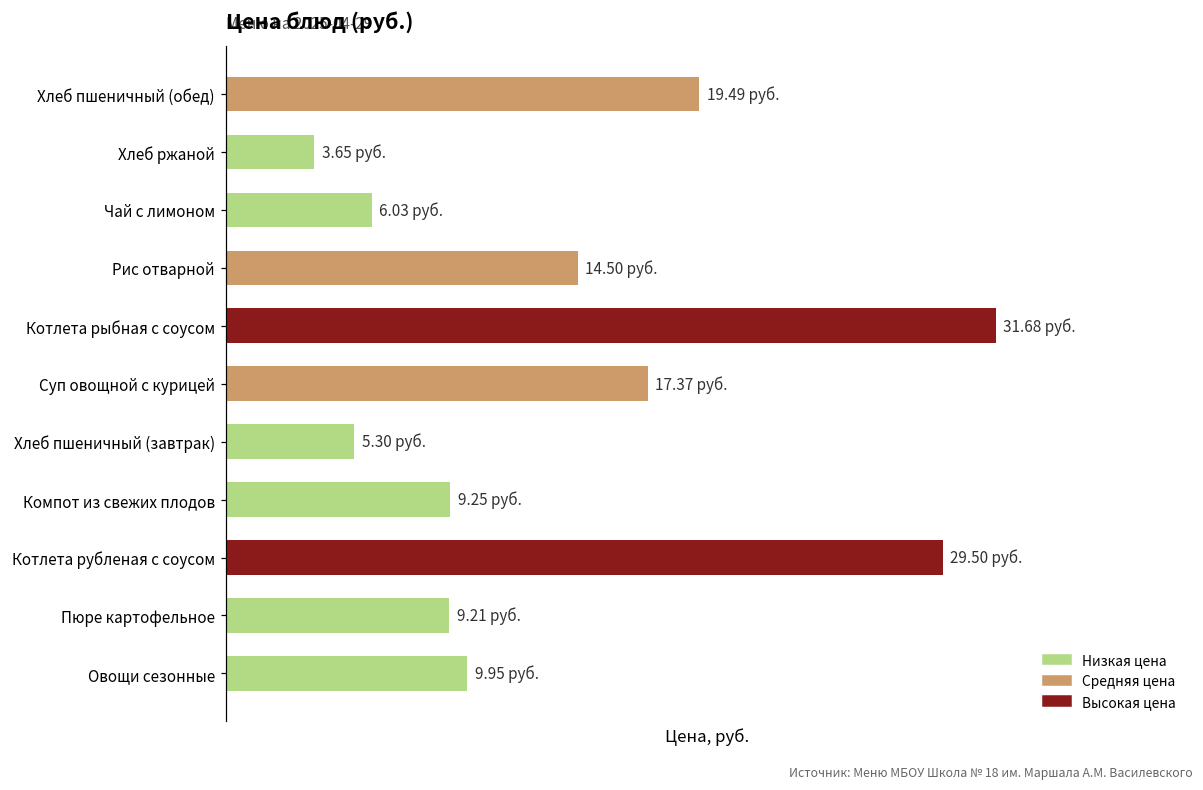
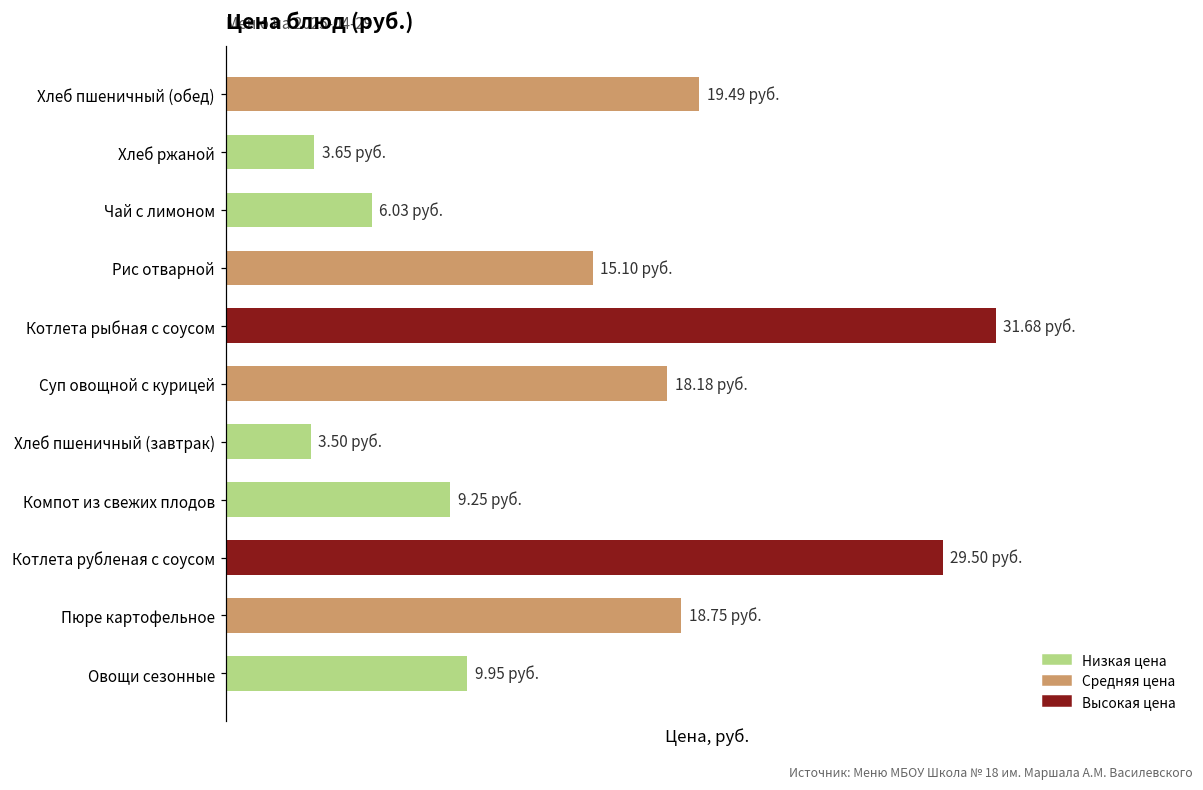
Рис отварной: 14.50 -> 15.10
Суп овощной с курицей: 17.37 -> 18.18
Хлеб пшеничный (завтрак): 5.30 -> 3.50
Пюре картофельное: 9.21 -> 18.75
